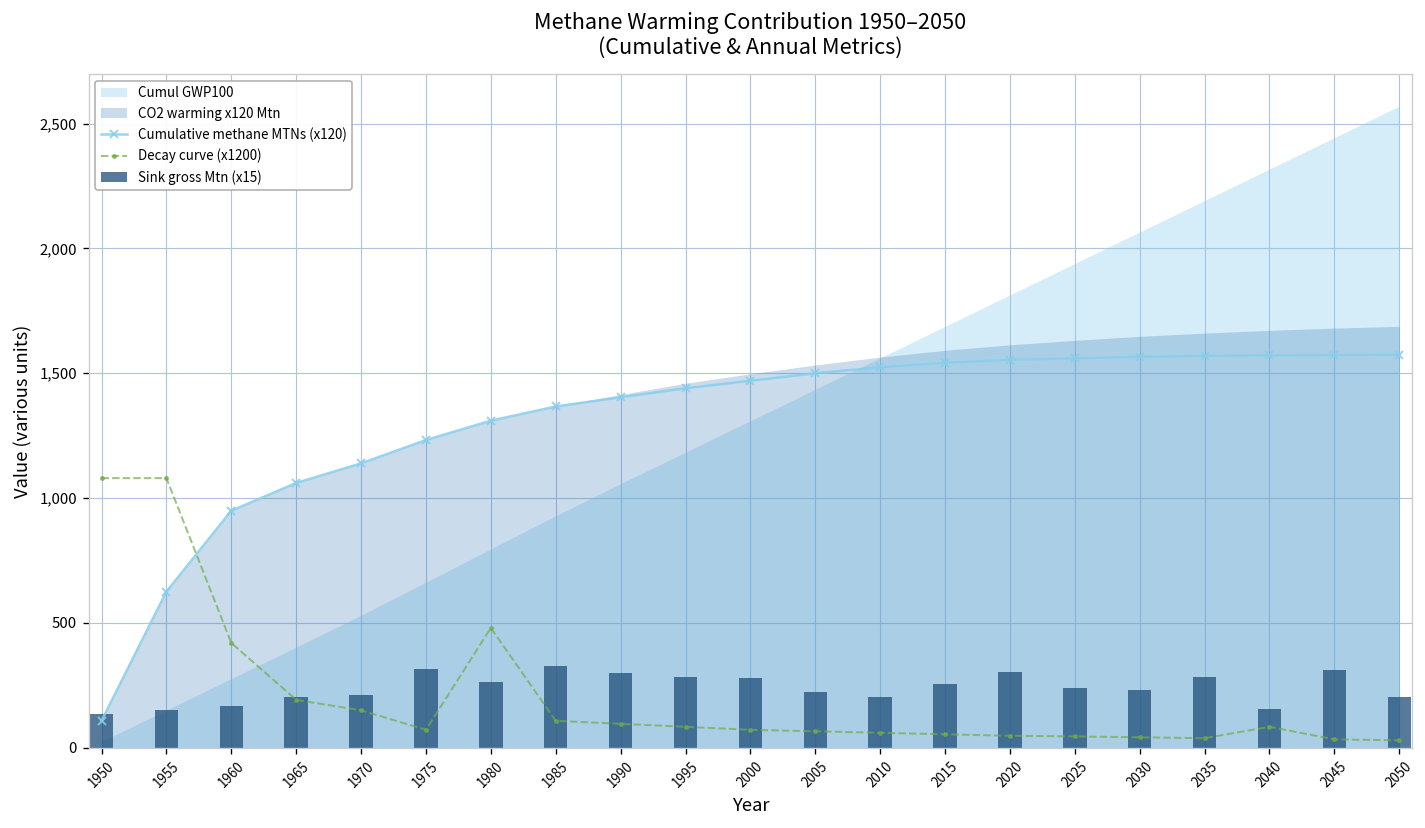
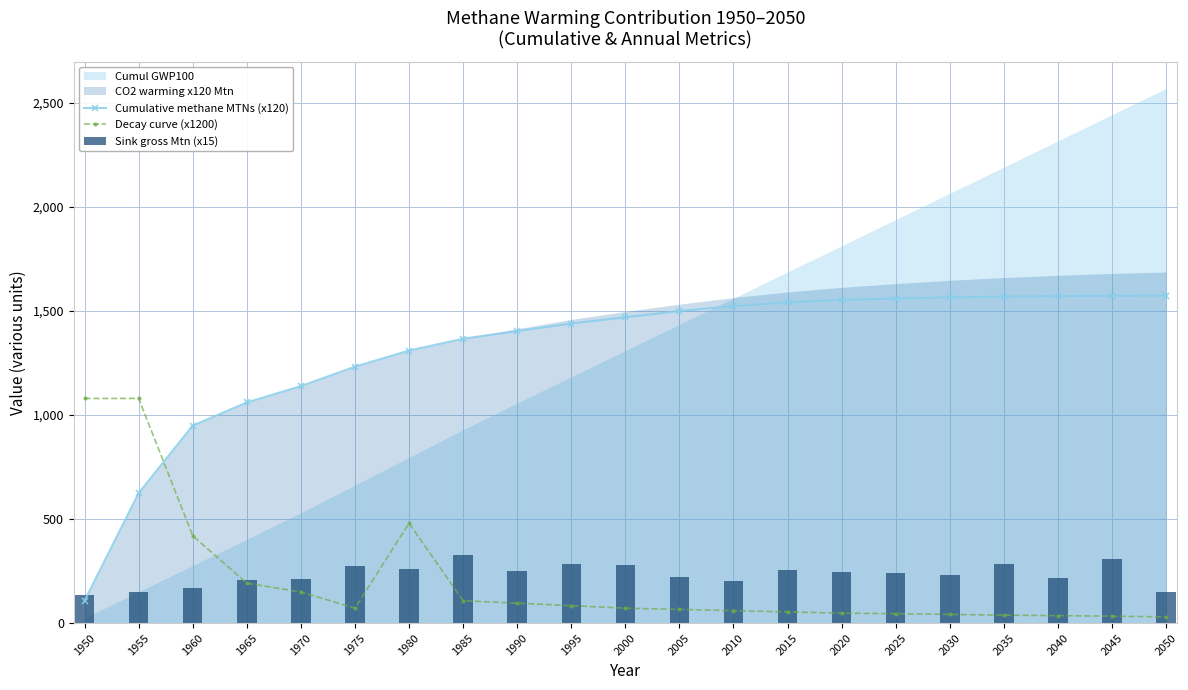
Sink gross Mtn (x15), 1975: 320 -> 270
Sink gross Mtn (x15), 1990: 300 -> 250
Sink gross Mtn (x15), 2020: 300 -> 250
Sink gross Mtn (x15), 2040: 160 -> 220
Decay curve (x1200), 2040: 80 -> 40
Sink gross Mtn (x15), 2050: 200 -> 150
